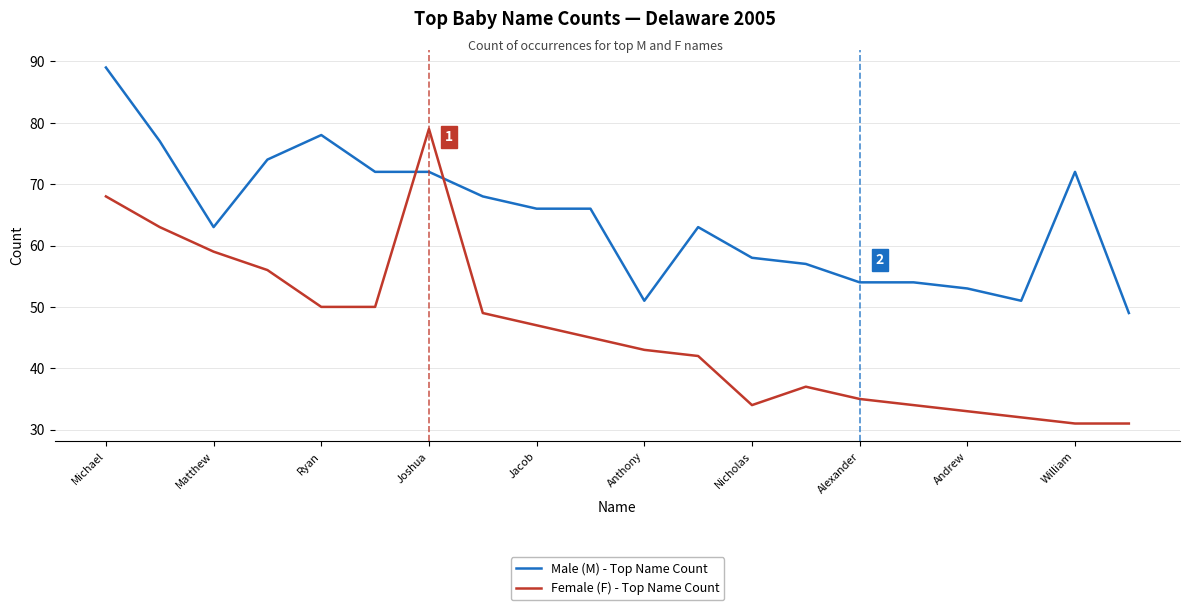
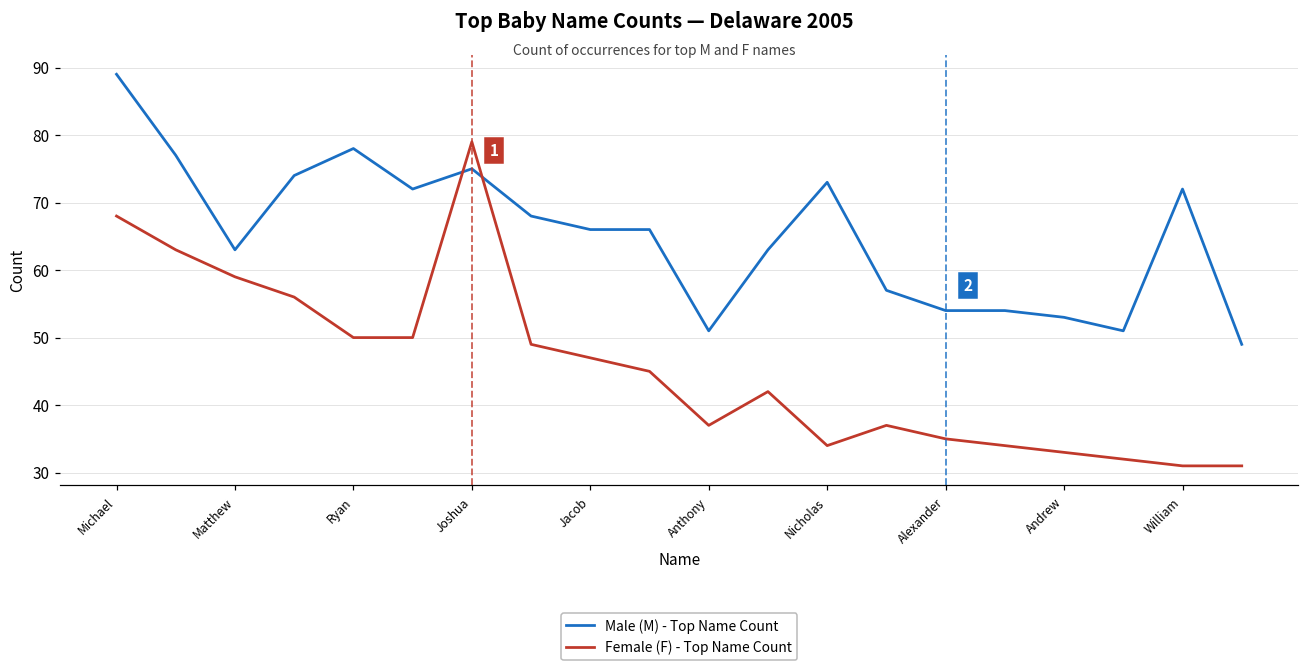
Male (M) - Top Name Count, Joshua: 72 -> 75
Female (F) - Top Name Count, Anthony: 43 -> 37
Male (M) - Top Name Count, Nicholas: 58 -> 73
